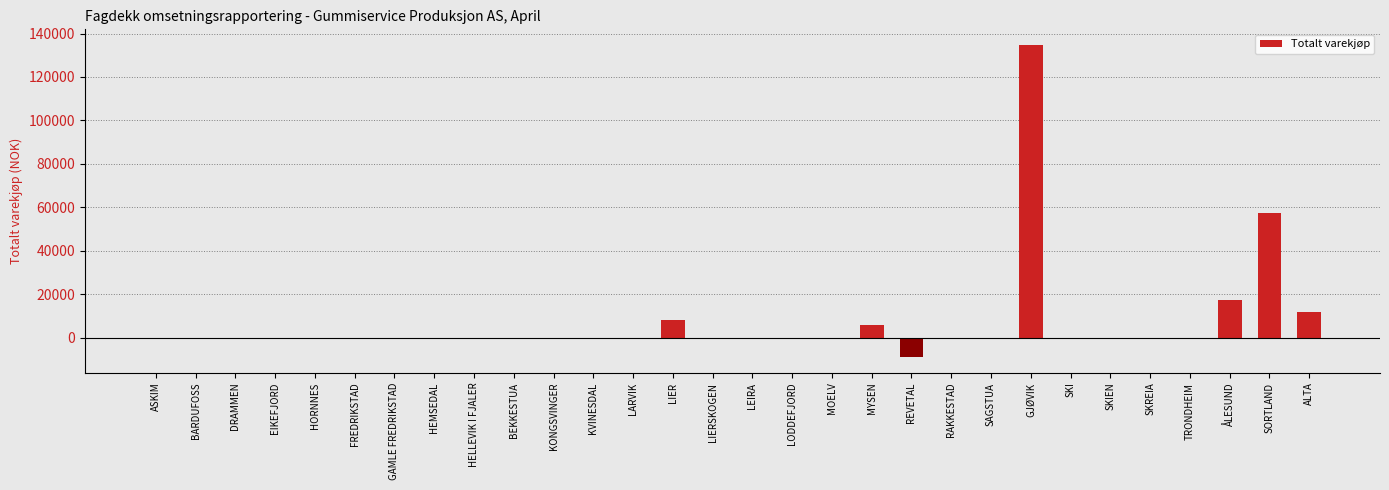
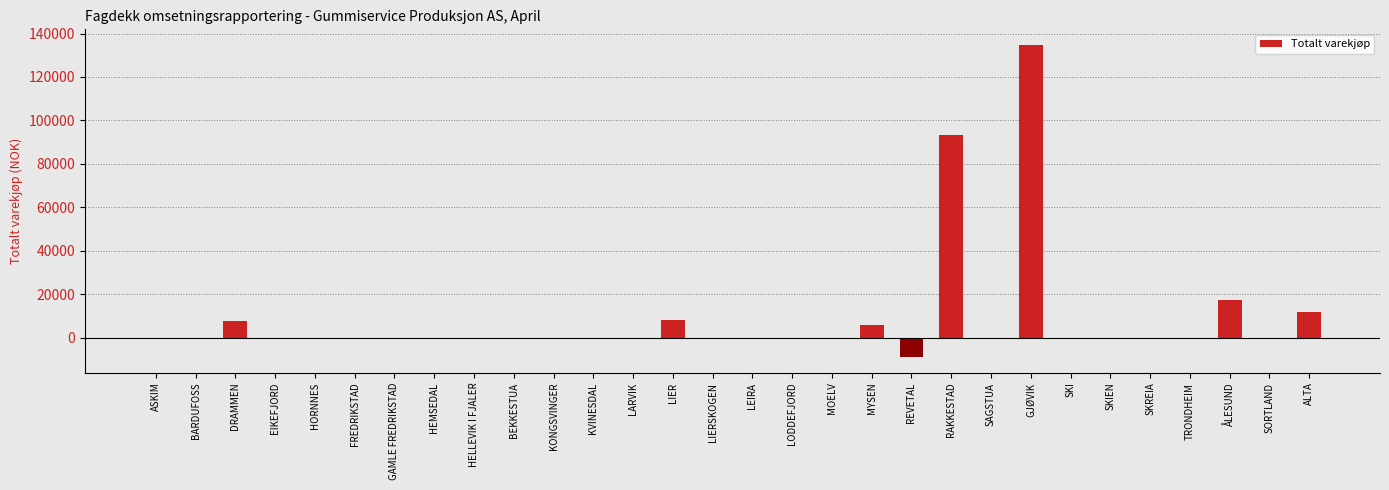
DRAMMEN: 0 -> 8000
RAKKESTAD: 0 -> 93000
SORTLAND: 57000 -> 0
